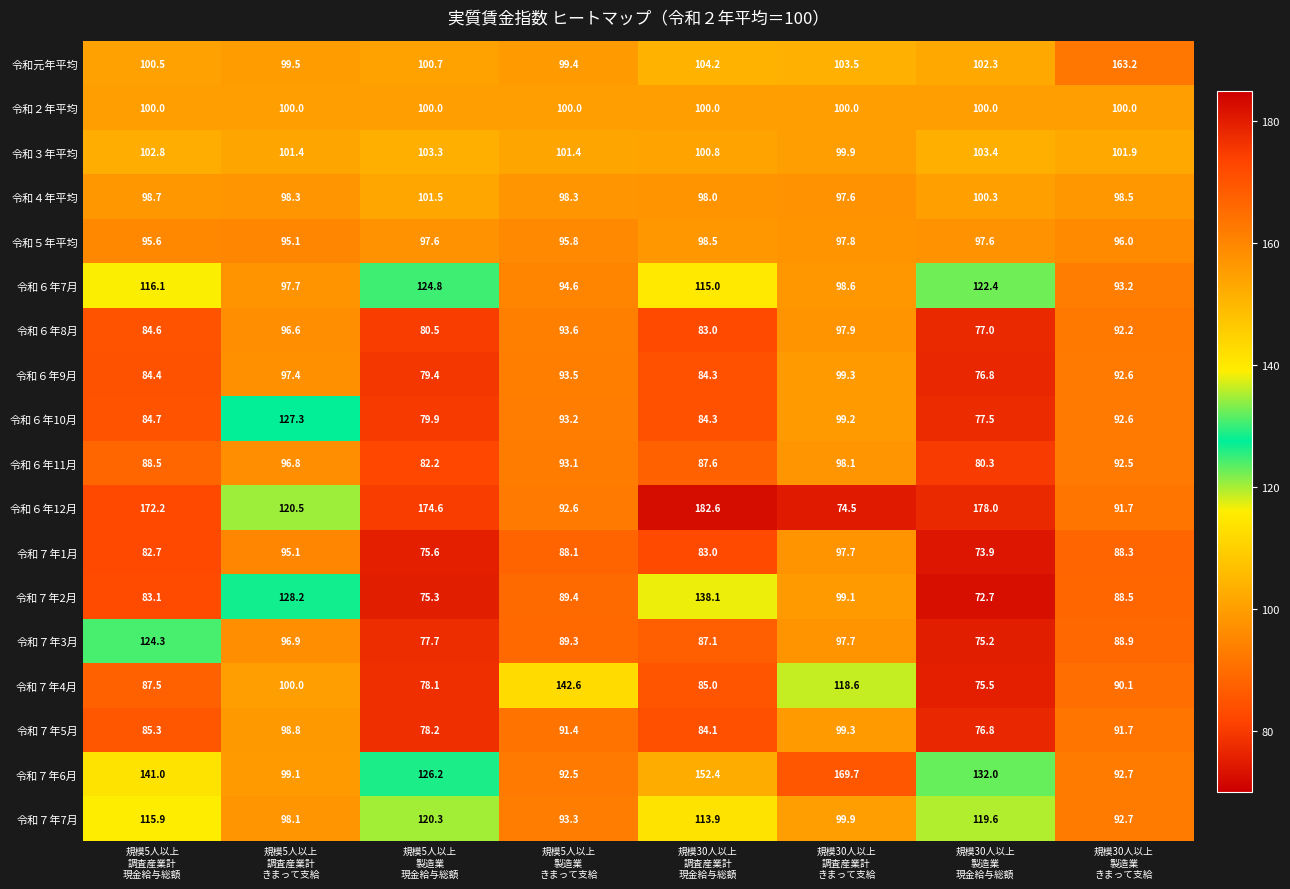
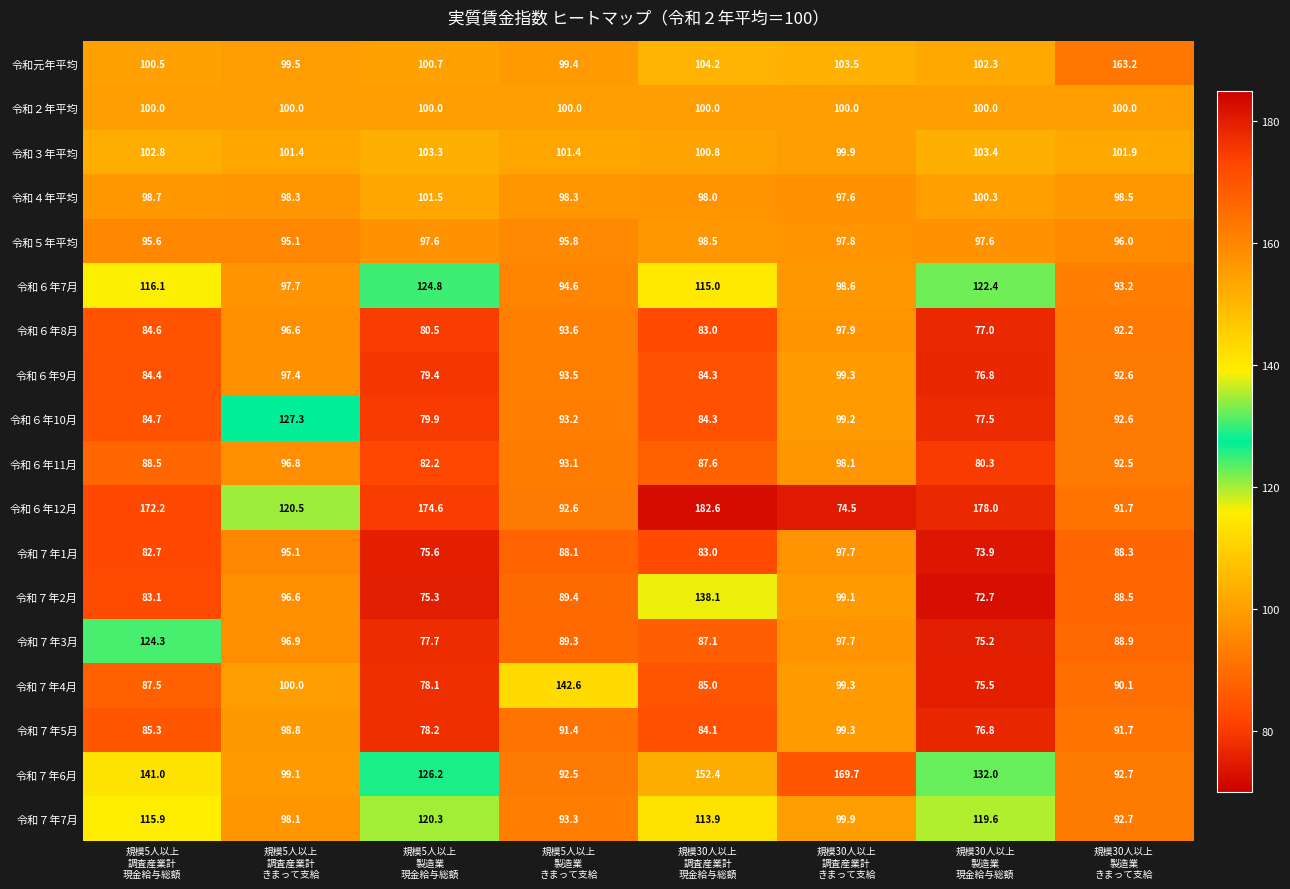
令和７年2月, 規模5人以上 調査産業計 きまって支給: 128.2 -> 96.6
令和７年4月, 規模30人以上 調査産業計 きまって支給: 118.6 -> 99.3
